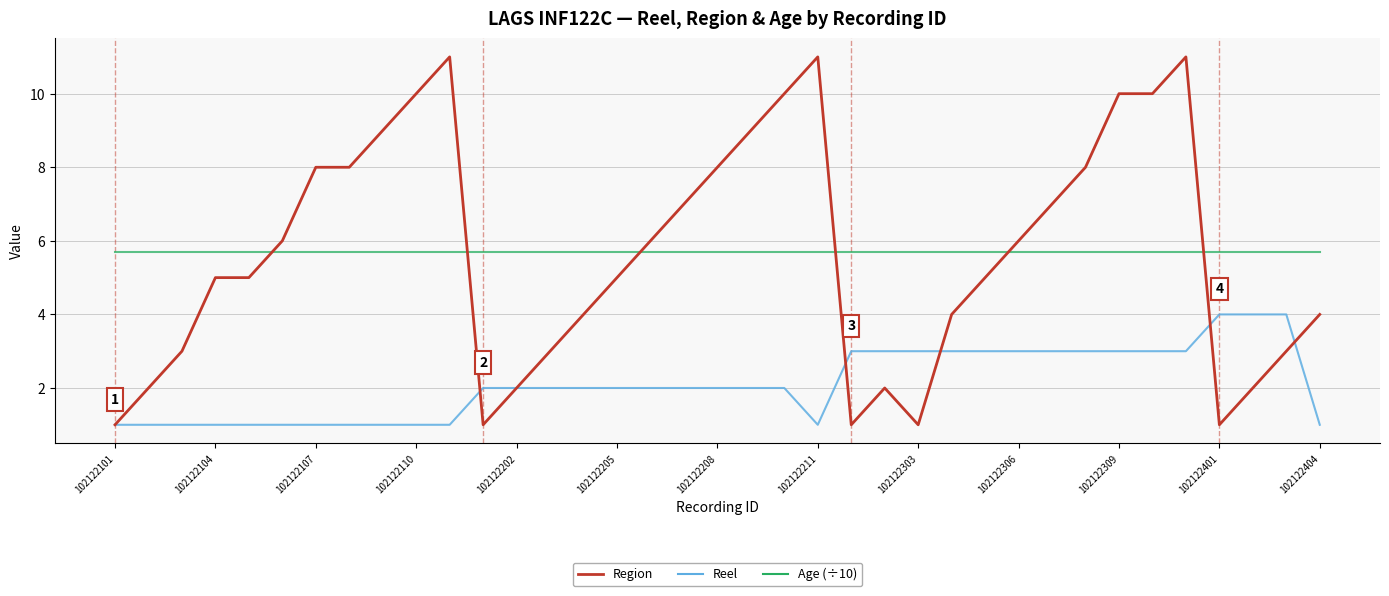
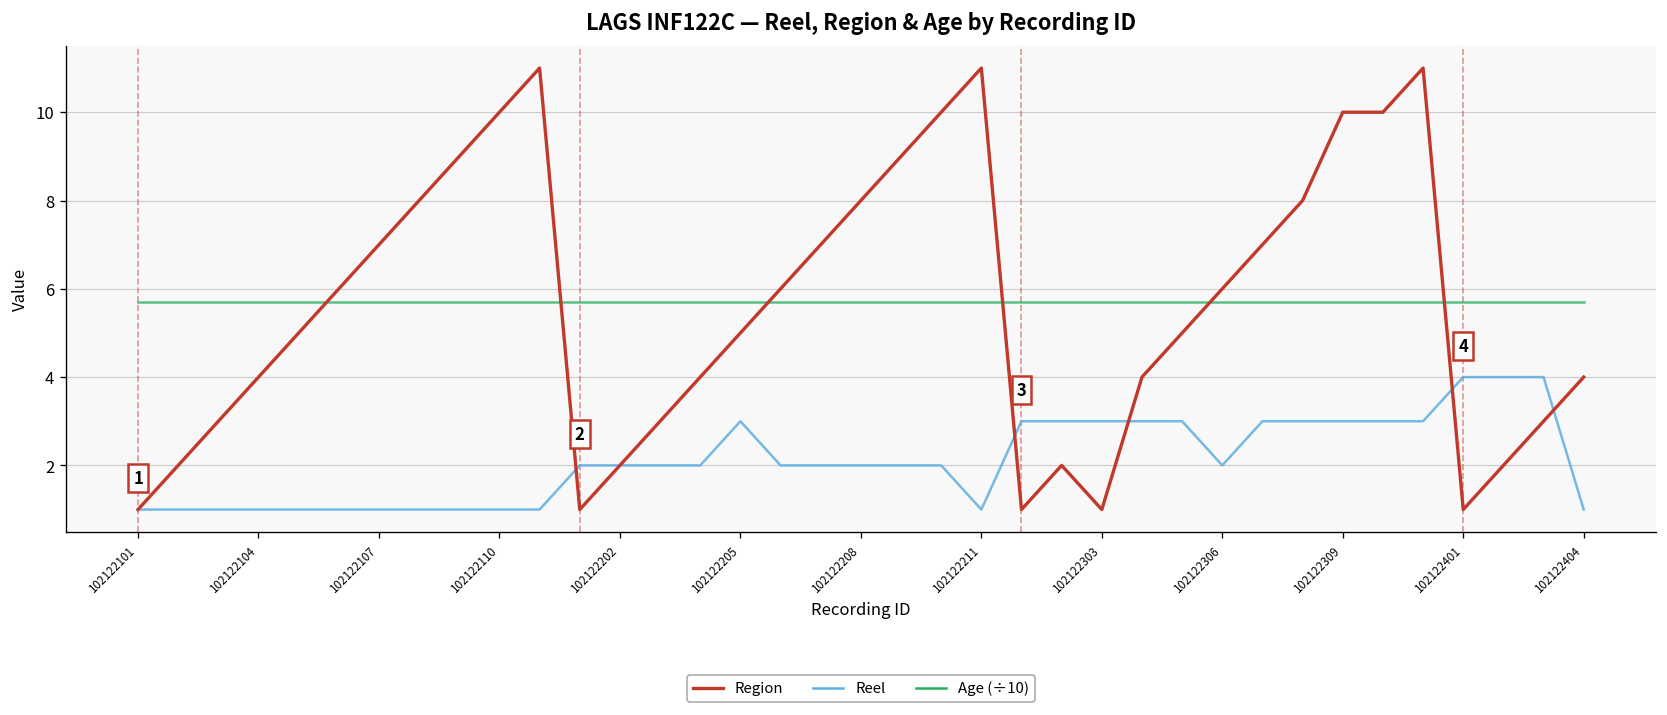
Region, 102122104: 5 -> 4
Region, 102122107: 8 -> 7
Reel, 102122205: 2 -> 3
Reel, 102122306: 3 -> 2
